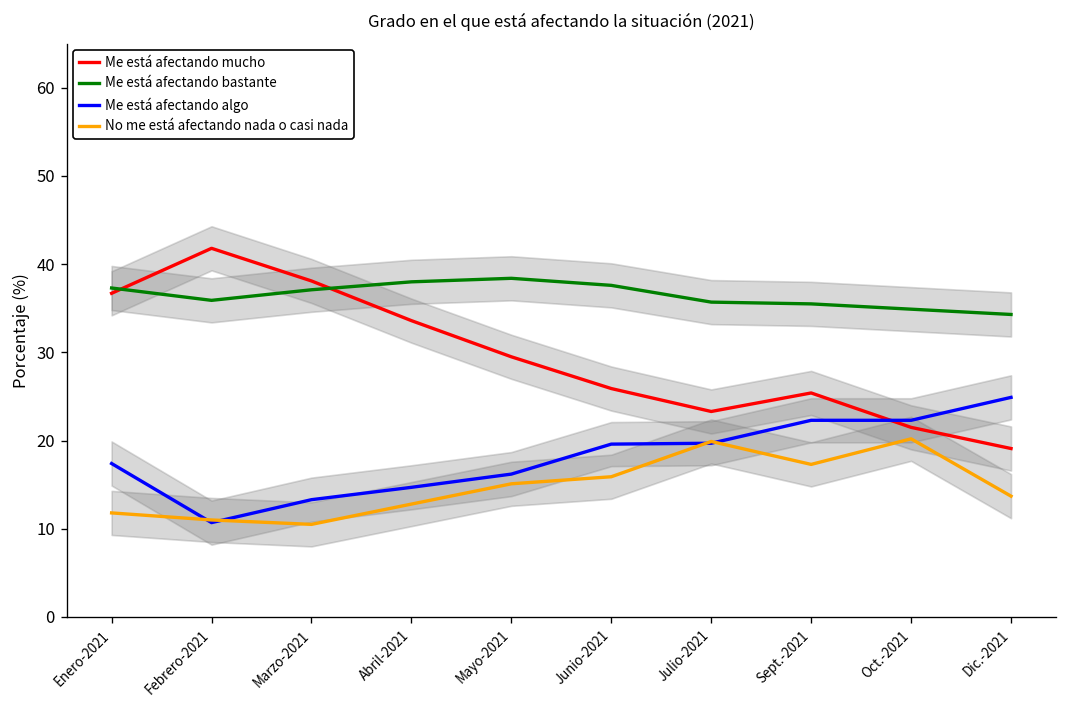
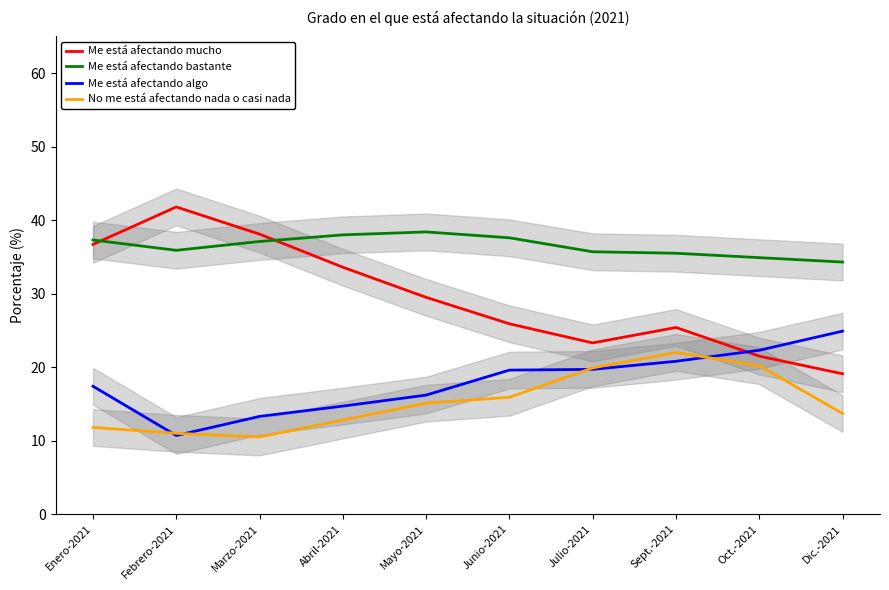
Me está afectando algo, Sept.-2021: 22 -> 21
No me está afectando nada o casi nada, Sept.-2021: 17 -> 22
